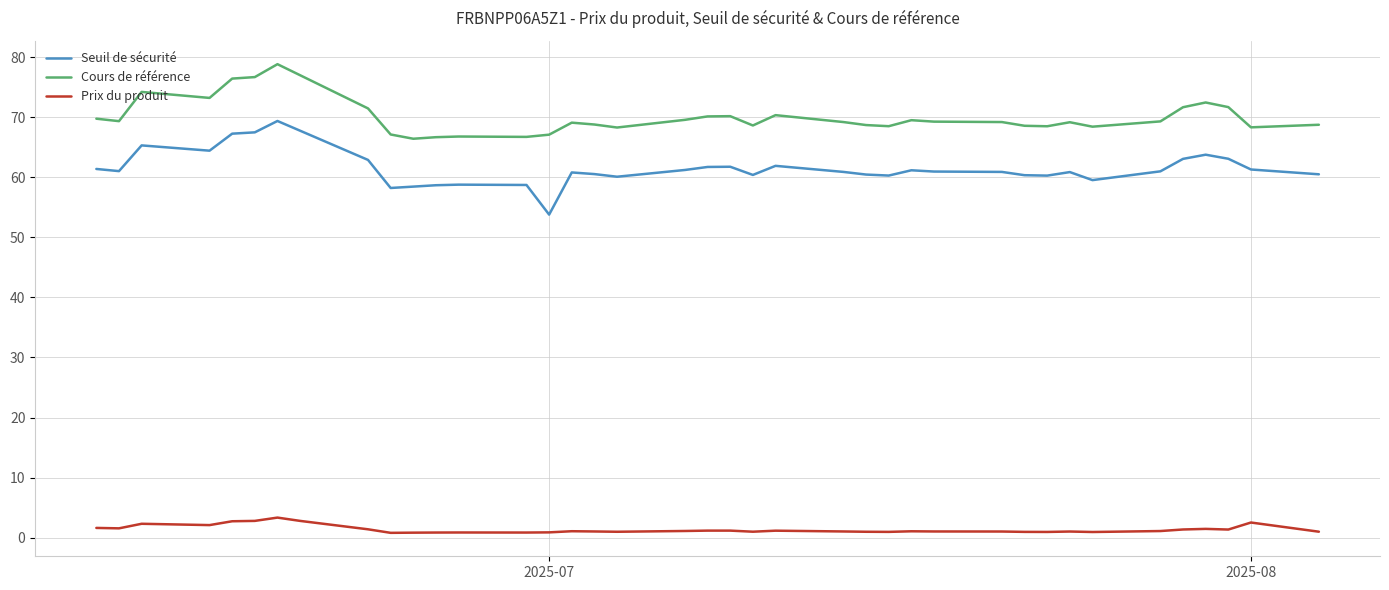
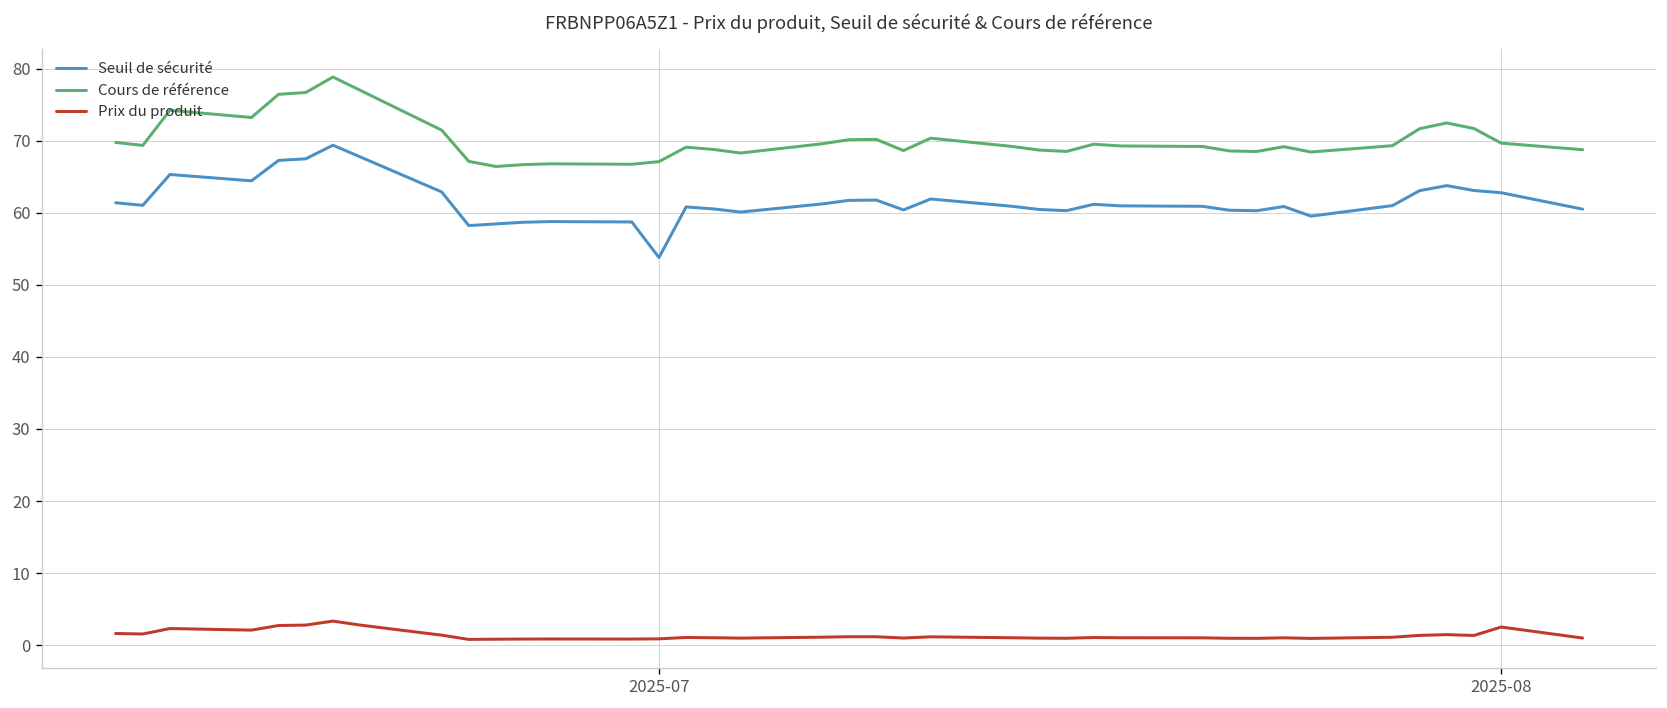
Seuil de sécurité, 2025-08: 61 -> 63
Cours de référence, 2025-08: 68 -> 70
